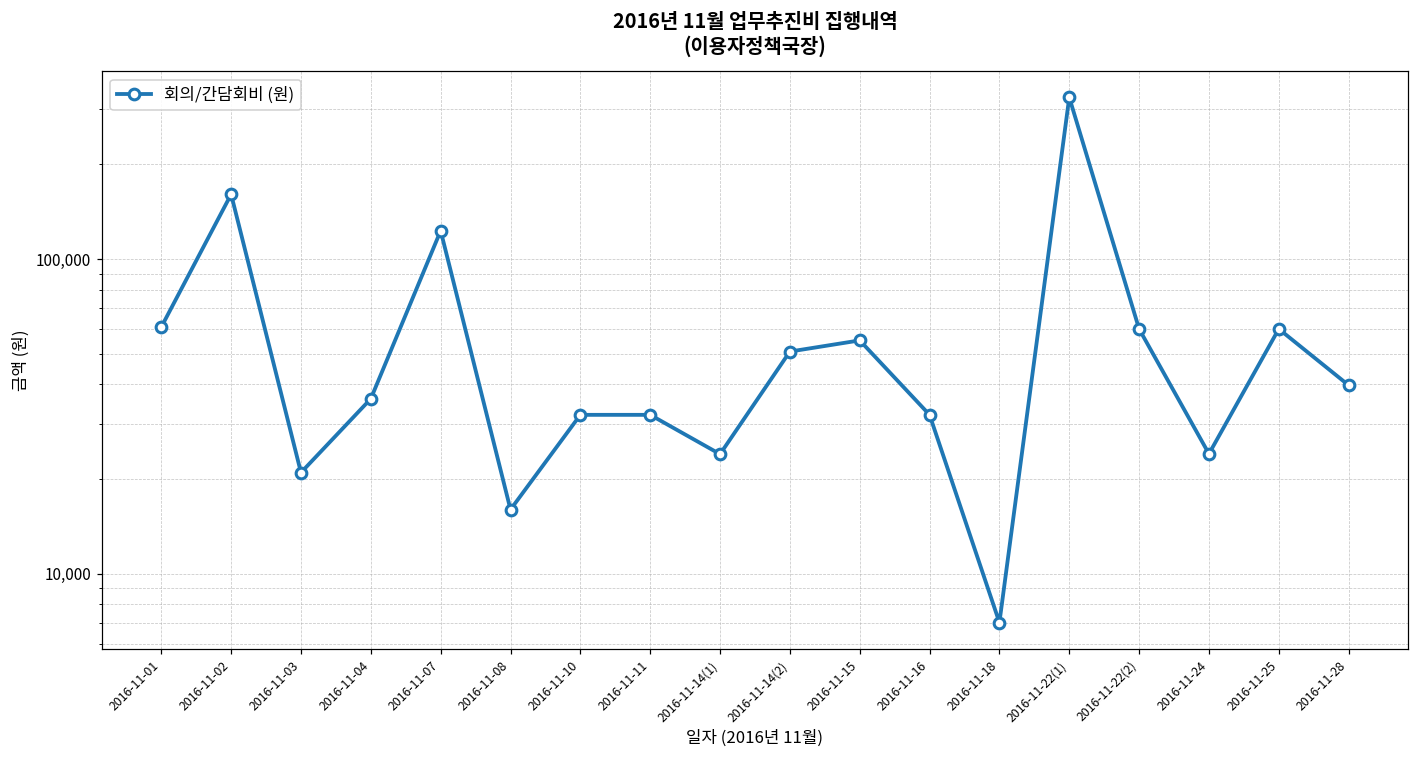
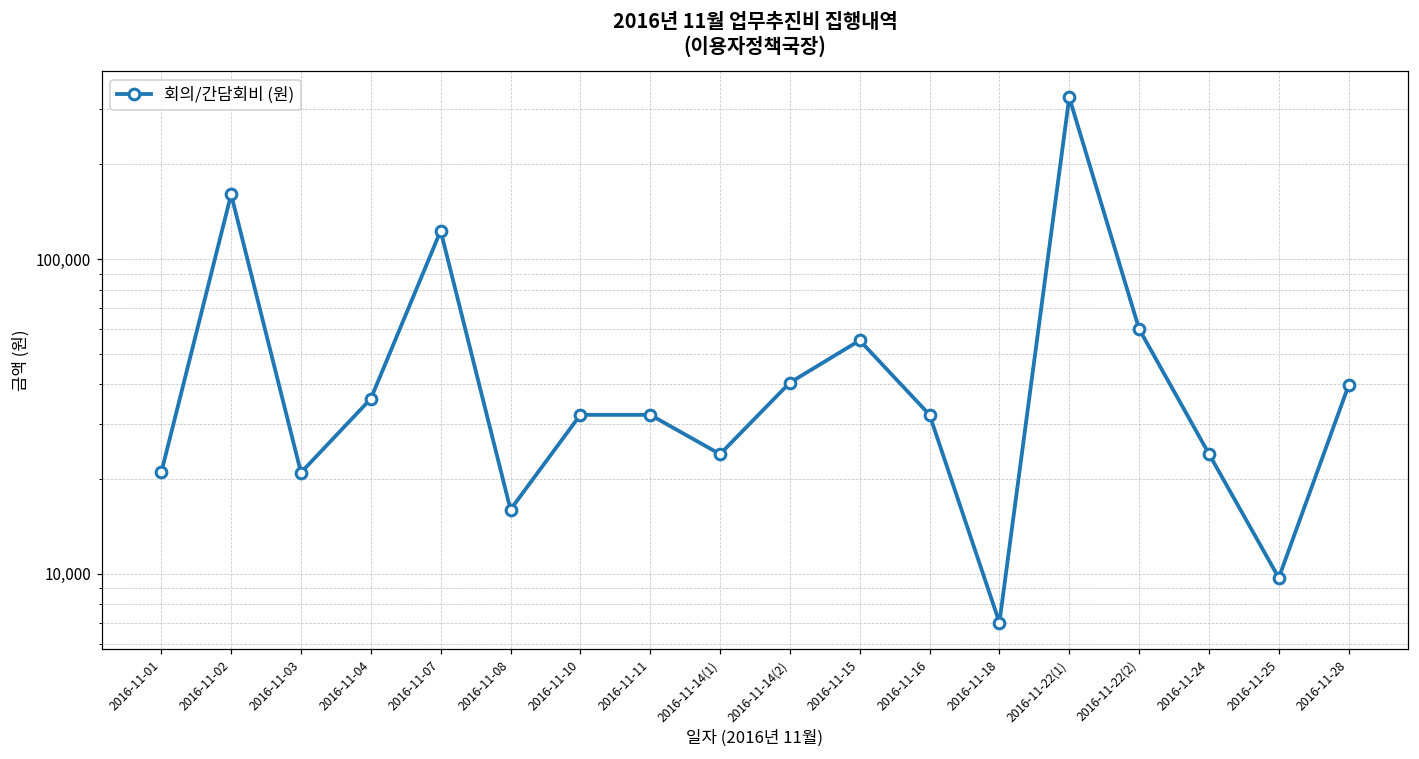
2016-11-01: 61,000 -> 21,000
2016-11-14(2): 51,000 -> 41,000
2016-11-25: 60,000 -> 9,700
